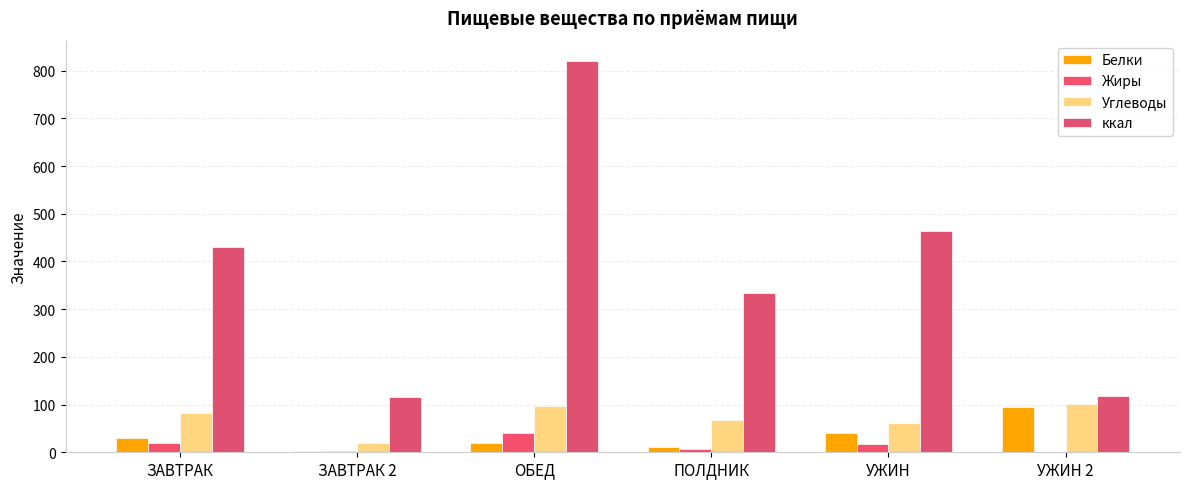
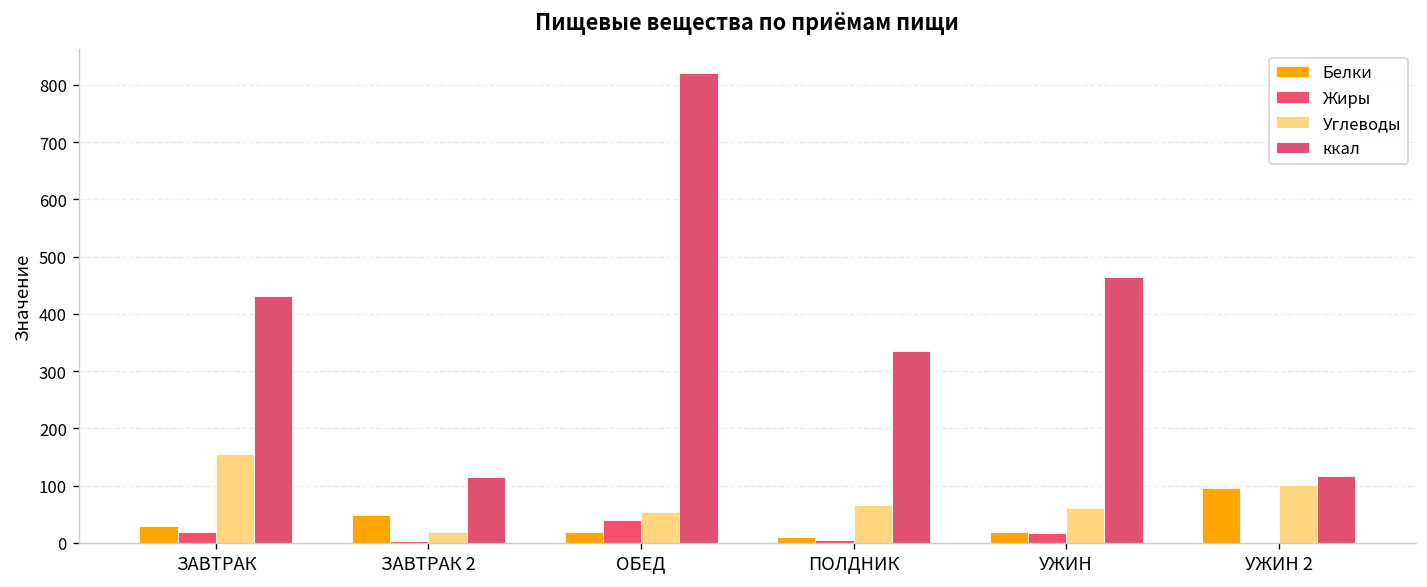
Углеводы, ЗАВТРАК: 80 -> 150
Белки, ЗАВТРАК 2: 0 -> 50
Углеводы, ОБЕД: 100 -> 50
Белки, УЖИН: 40 -> 20
